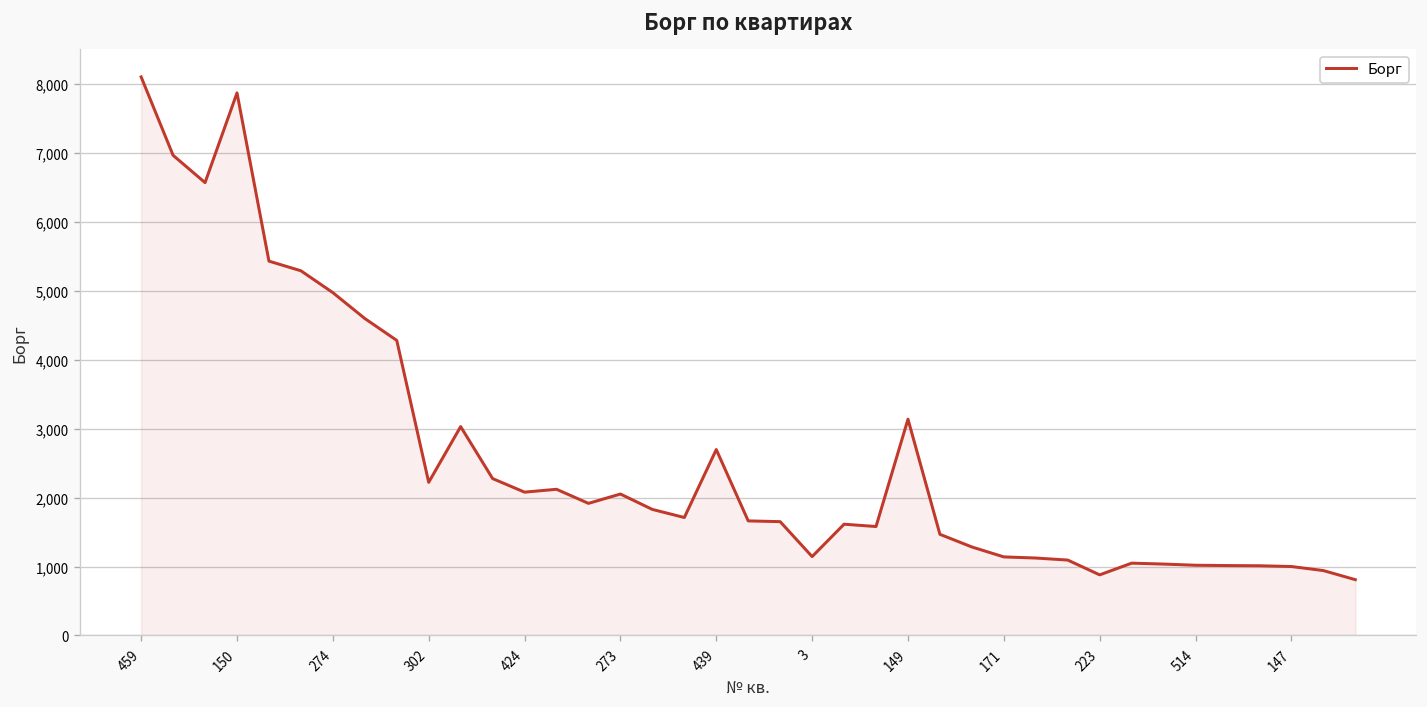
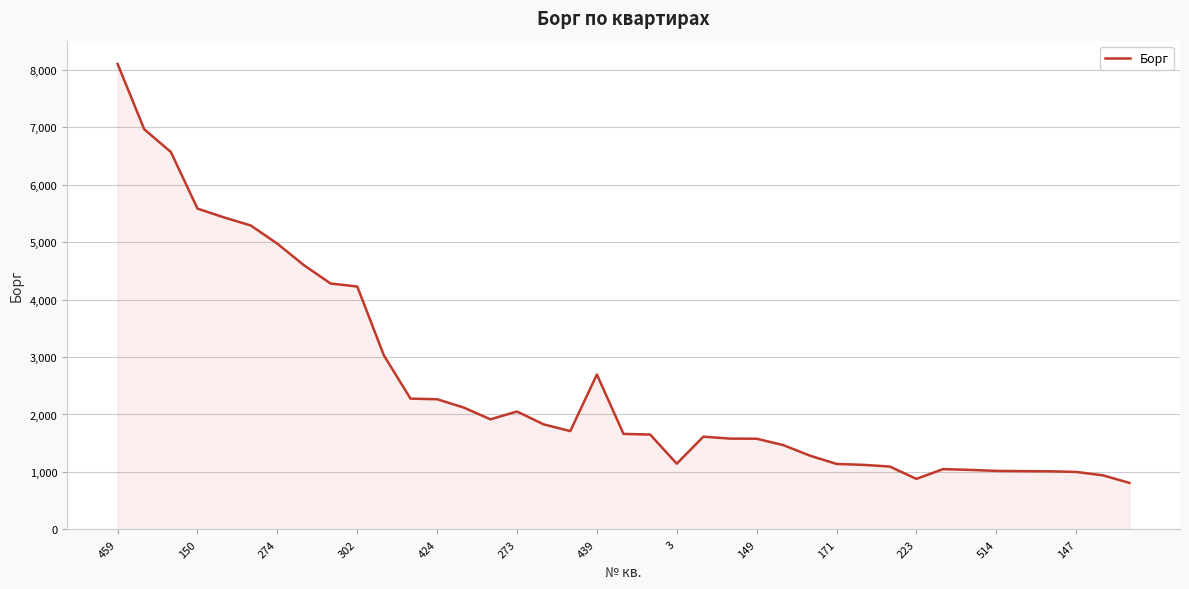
150: 7,900 -> 5,600
302: 2,200 -> 4,200
424: 2,100 -> 2,300
149: 3,100 -> 1,600
